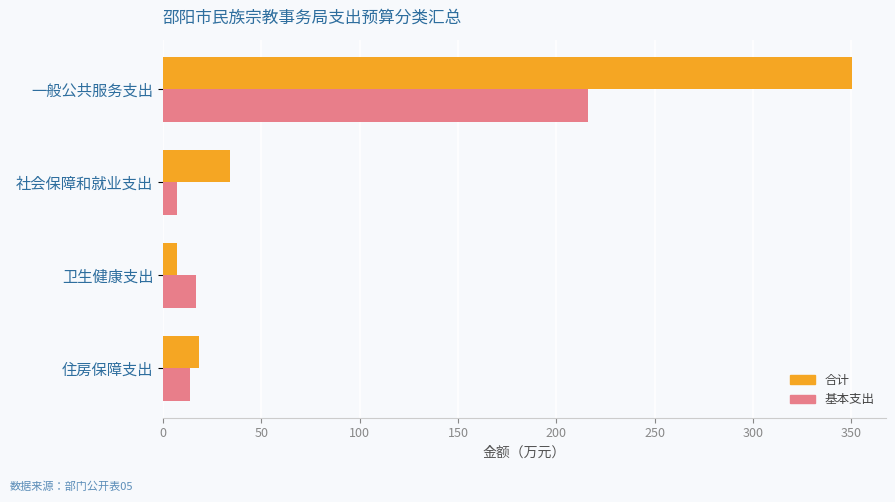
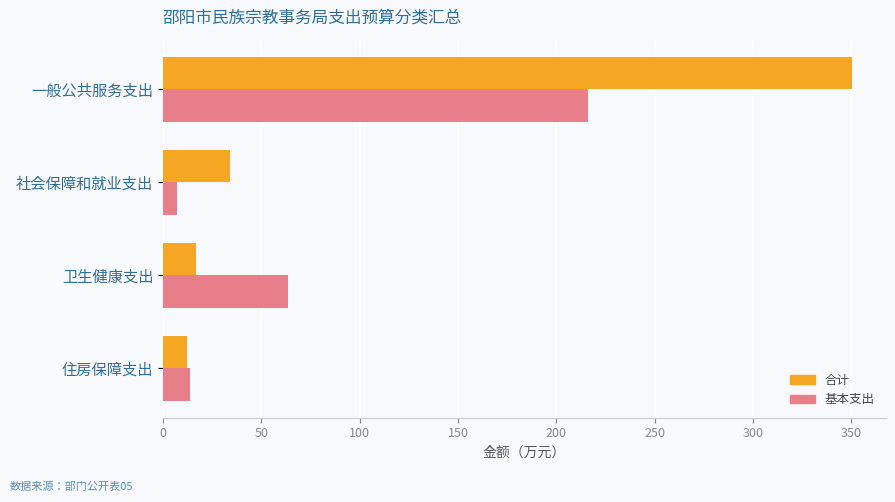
合计, 卫生健康支出: 7 -> 17
基本支出, 卫生健康支出: 17 -> 64
合计, 住房保障支出: 18 -> 12
